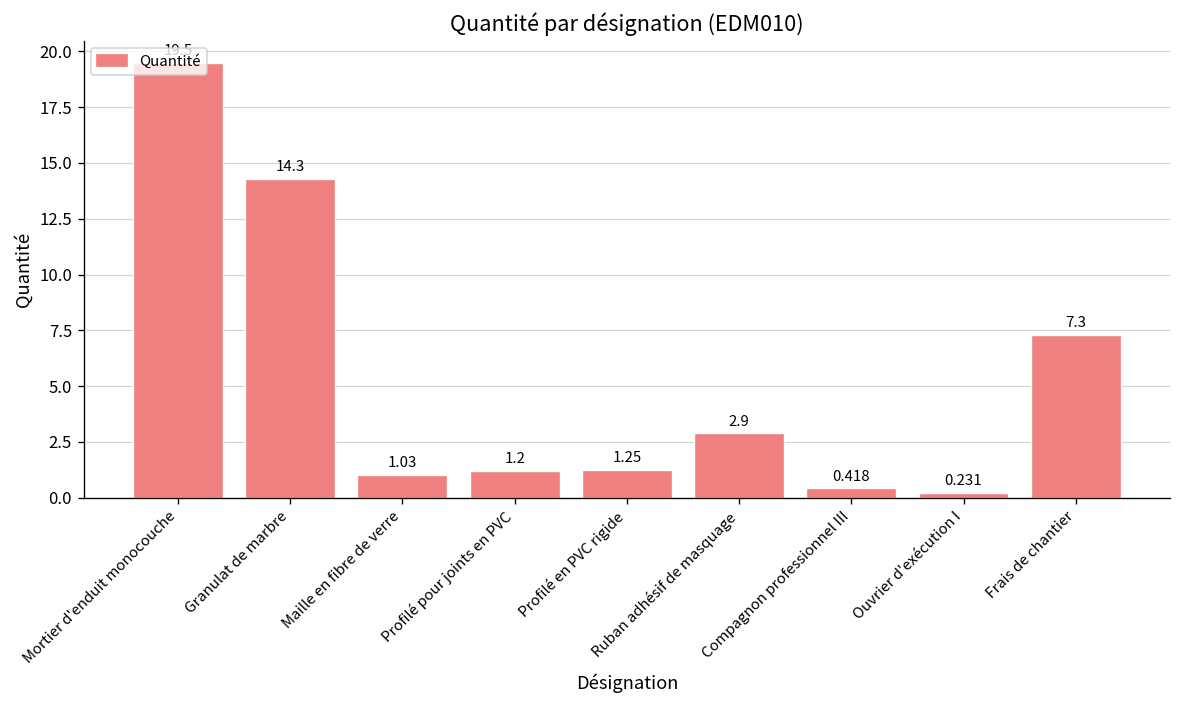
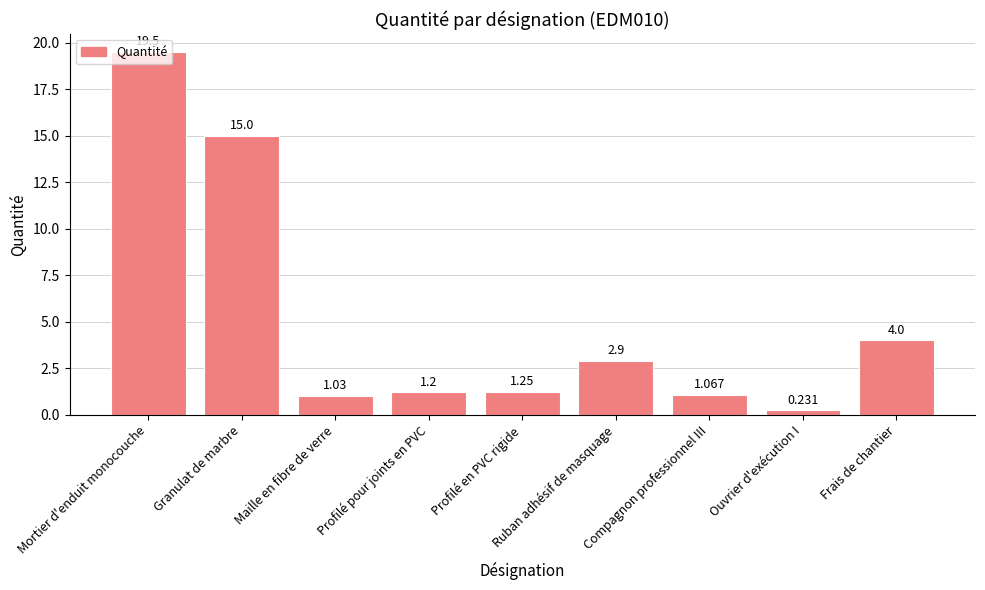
Granulat de marbre: 14.3 -> 15.0
Compagnon professionnel III: 0.418 -> 1.067
Frais de chantier: 7.3 -> 4.0
